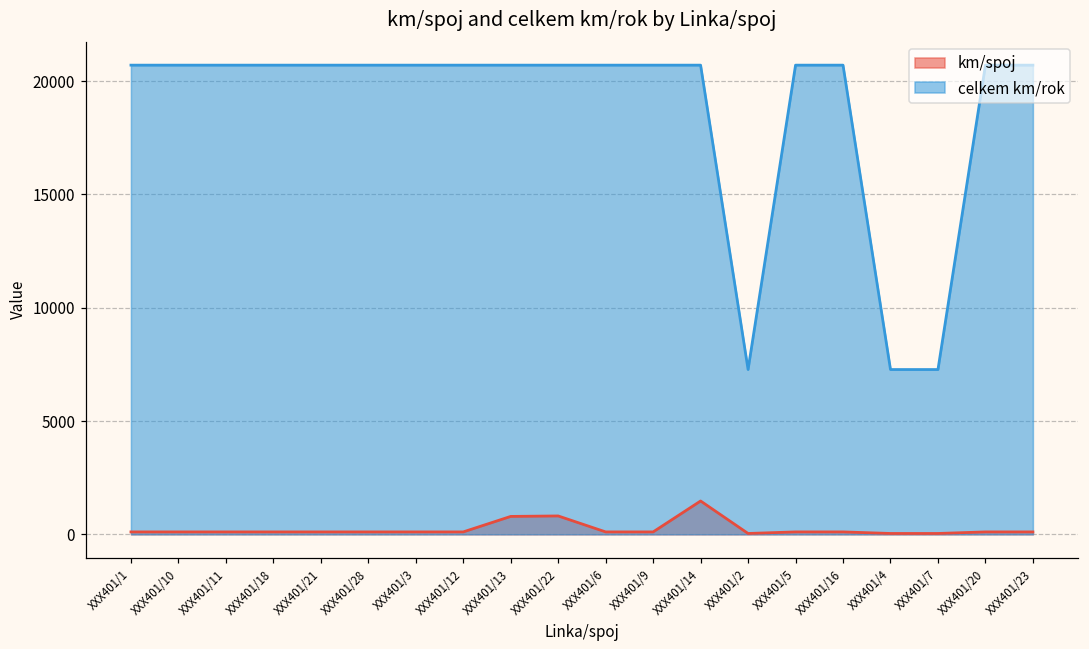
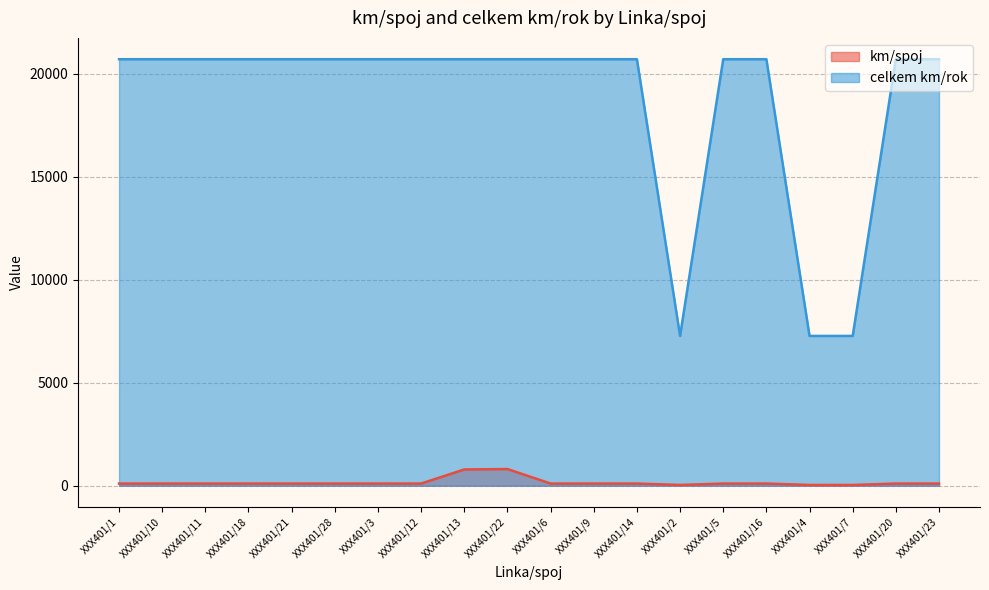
km/spoj, XXX401/14: 1500 -> 100
